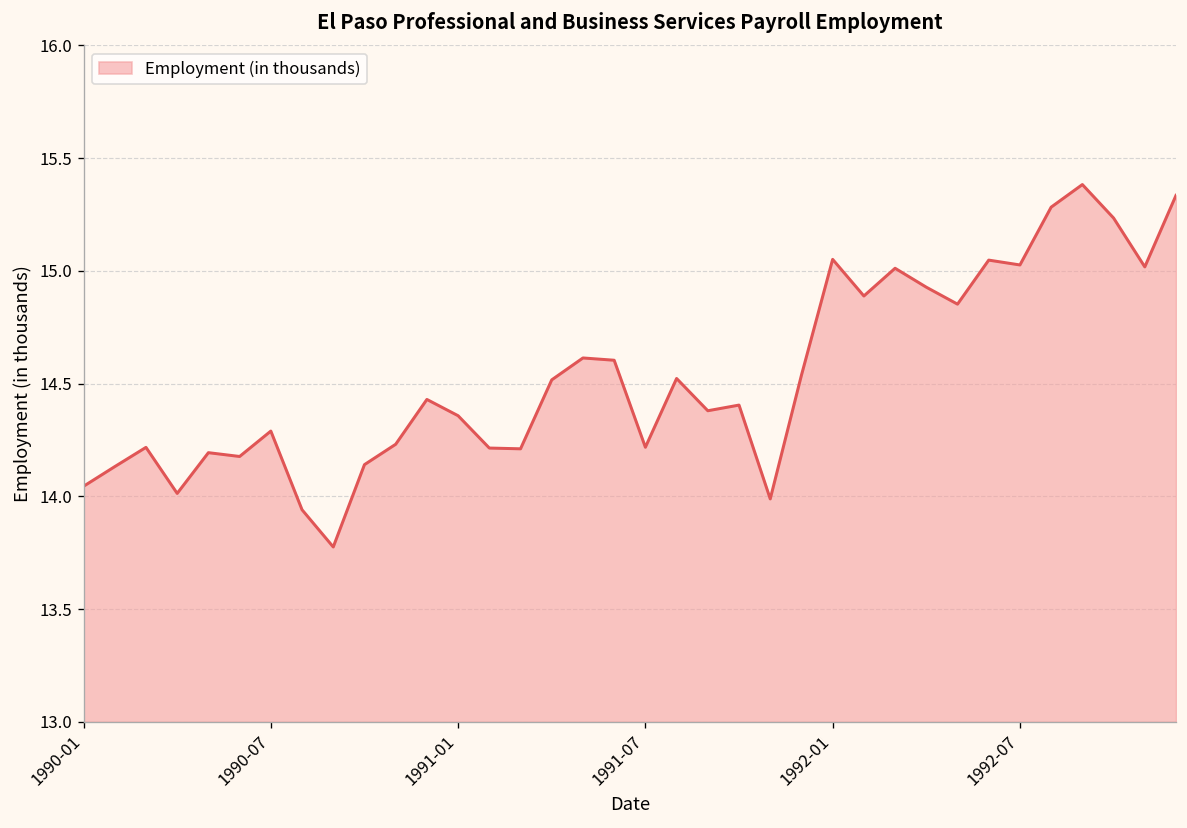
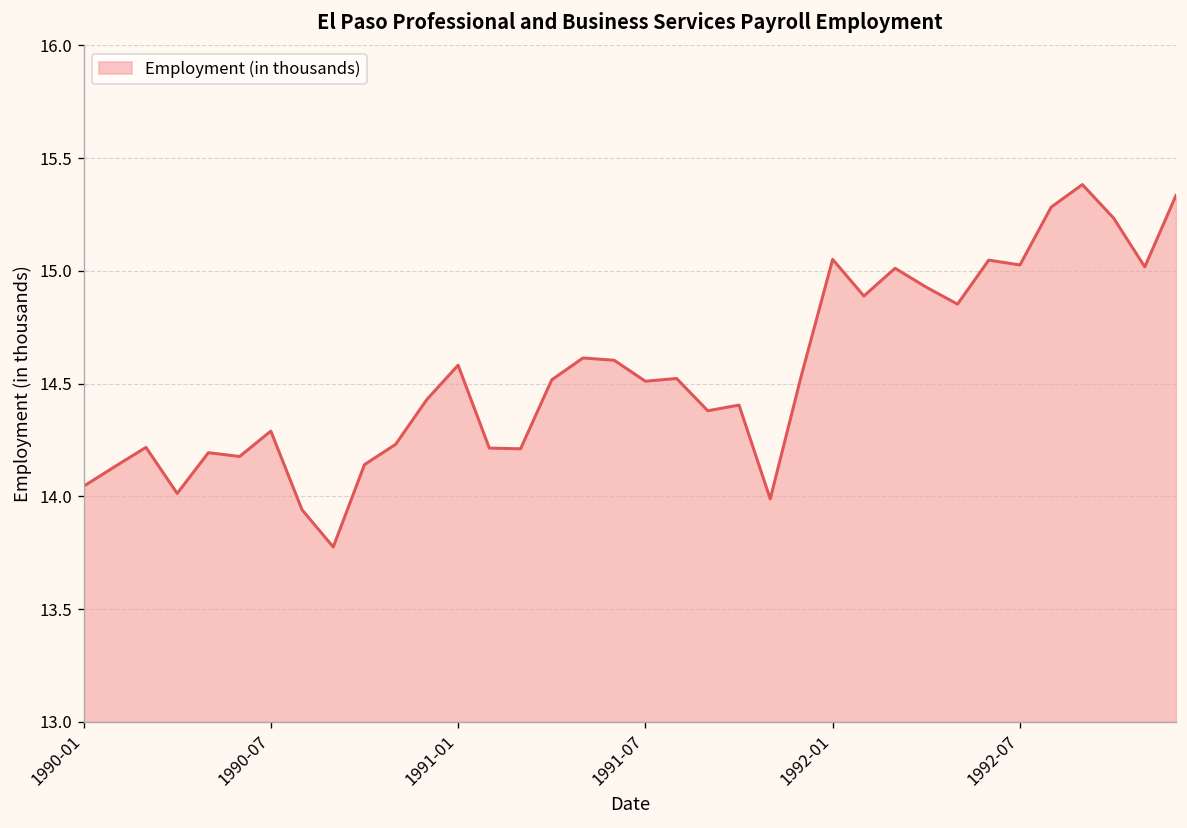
1991-01: 14.36 -> 14.58
1991-07: 14.22 -> 14.51
